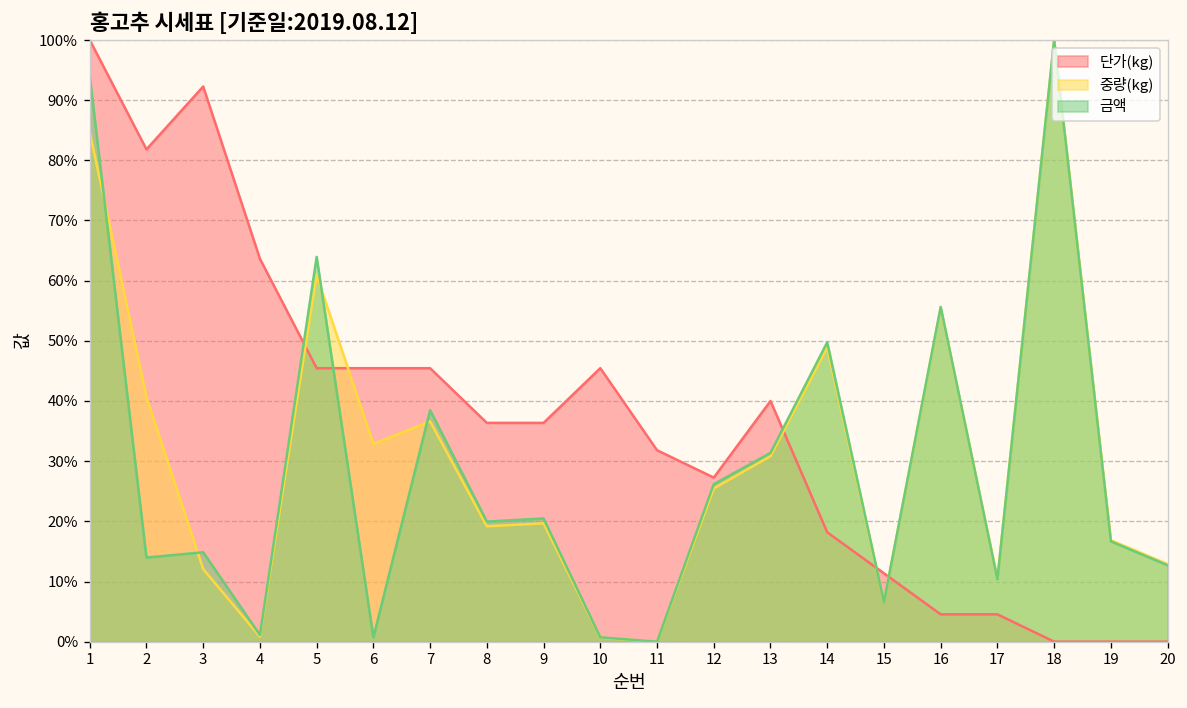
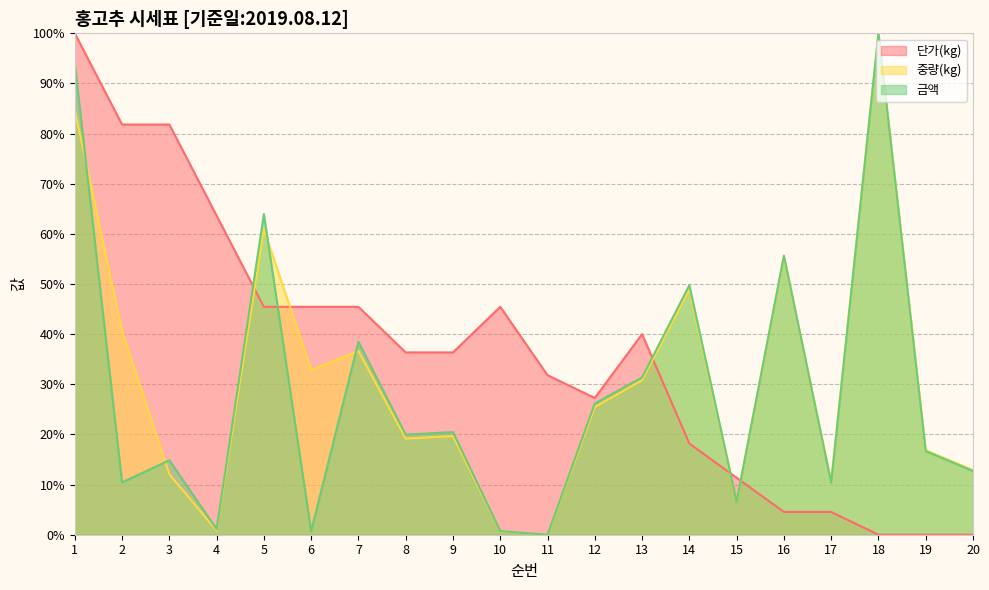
금액, 2: 14% -> 10%
단가(kg), 3: 92% -> 82%
